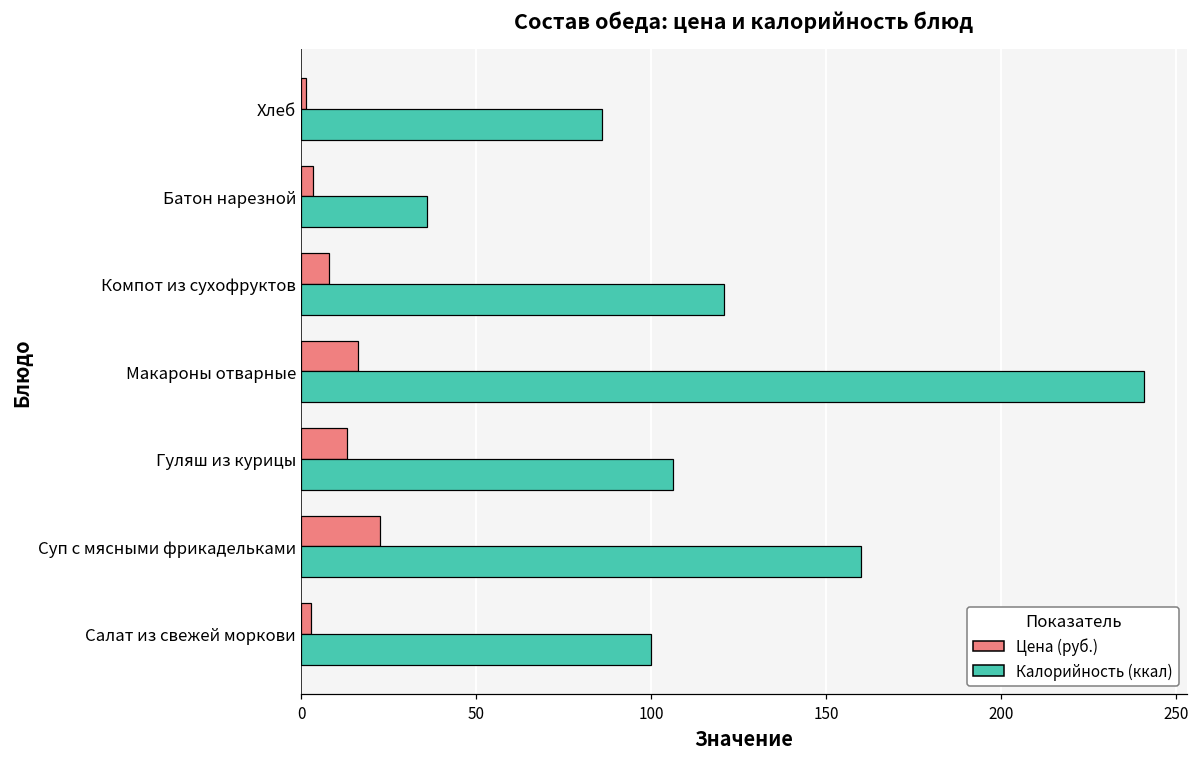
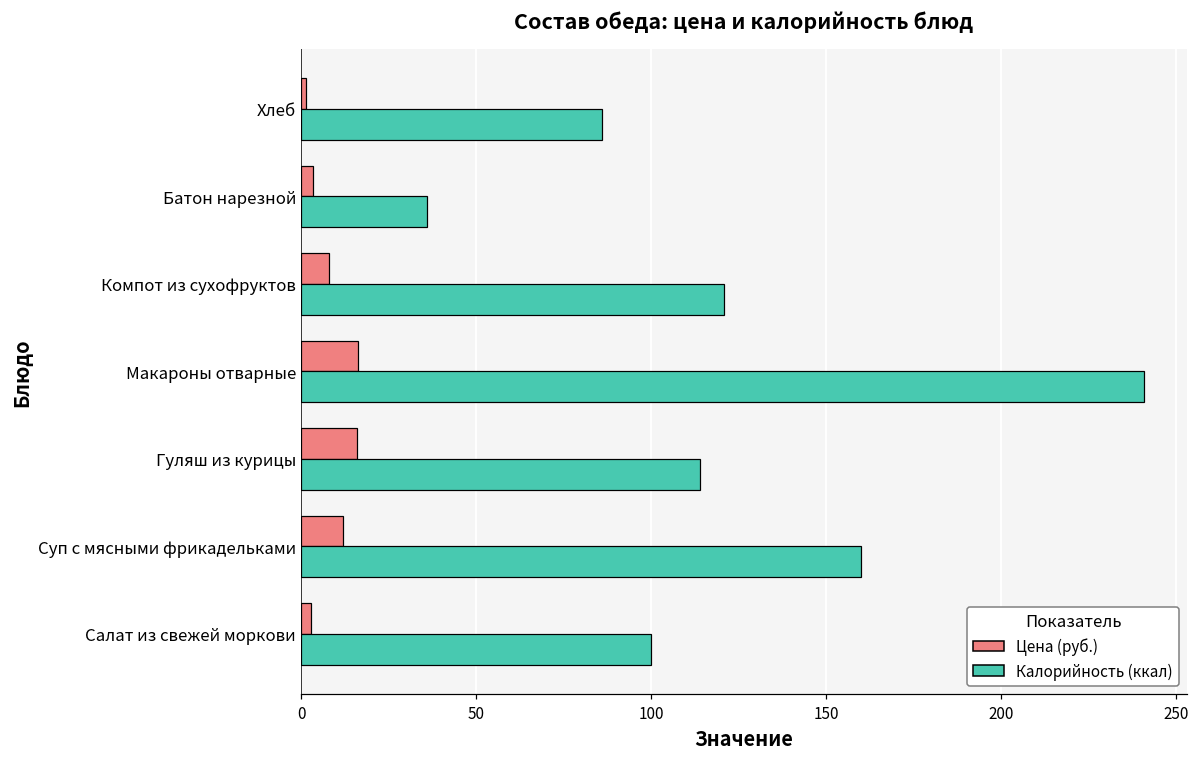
Цена (руб.), Гуляш из курицы: 13 -> 16
Калорийность (ккал), Гуляш из курицы: 106 -> 114
Цена (руб.), Суп с мясными фрикадельками: 22 -> 12
